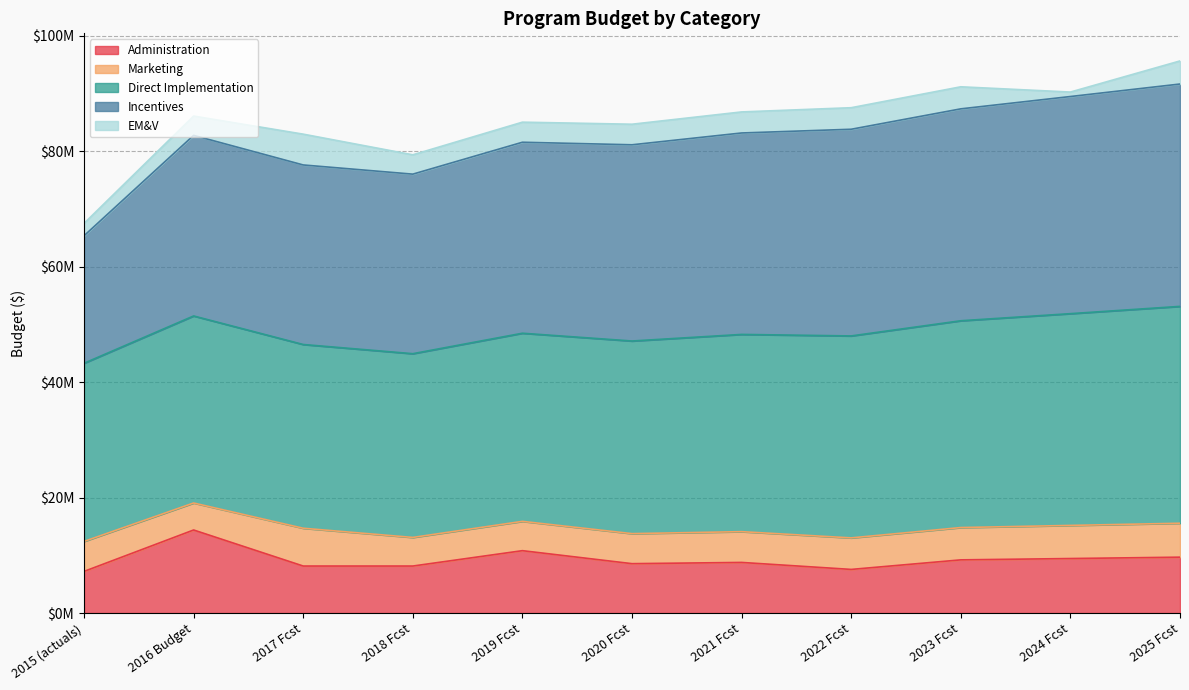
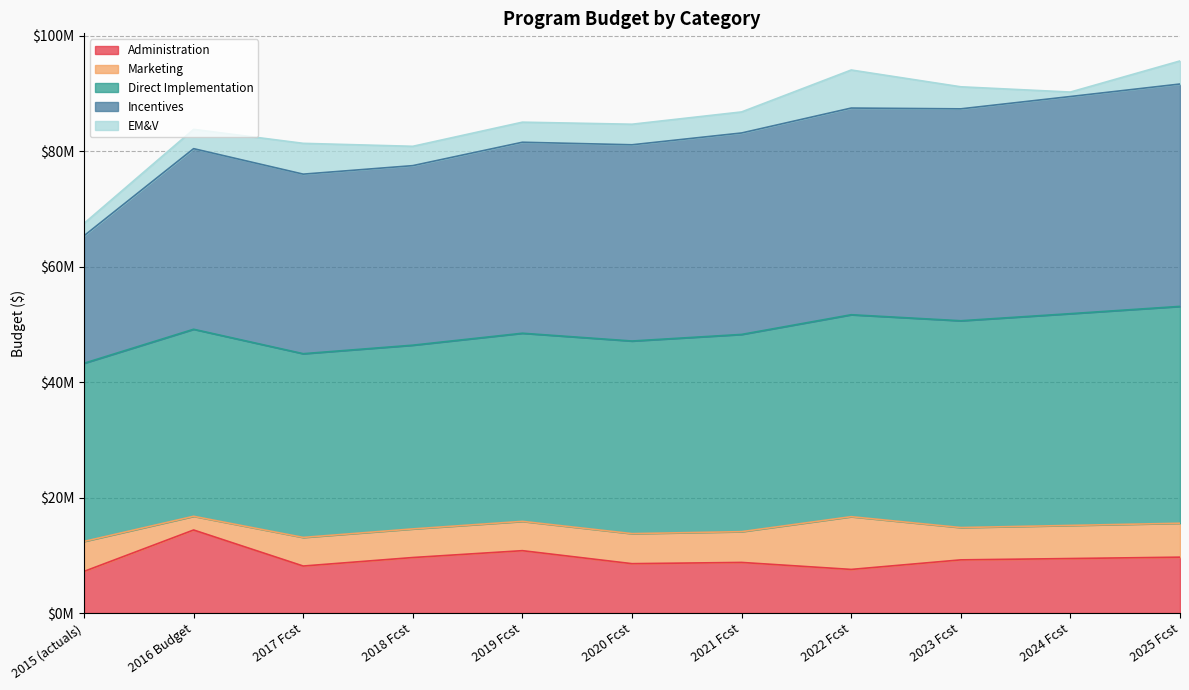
Marketing, 2016 Budget: $5000000 -> $2000000
Marketing, 2017 Fcst: $7000000 -> $5000000
Administration, 2018 Fcst: $8000000 -> $10000000
Marketing, 2022 Fcst: $5000000 -> $9000000
EM&V, 2022 Fcst: $4000000 -> $7000000
